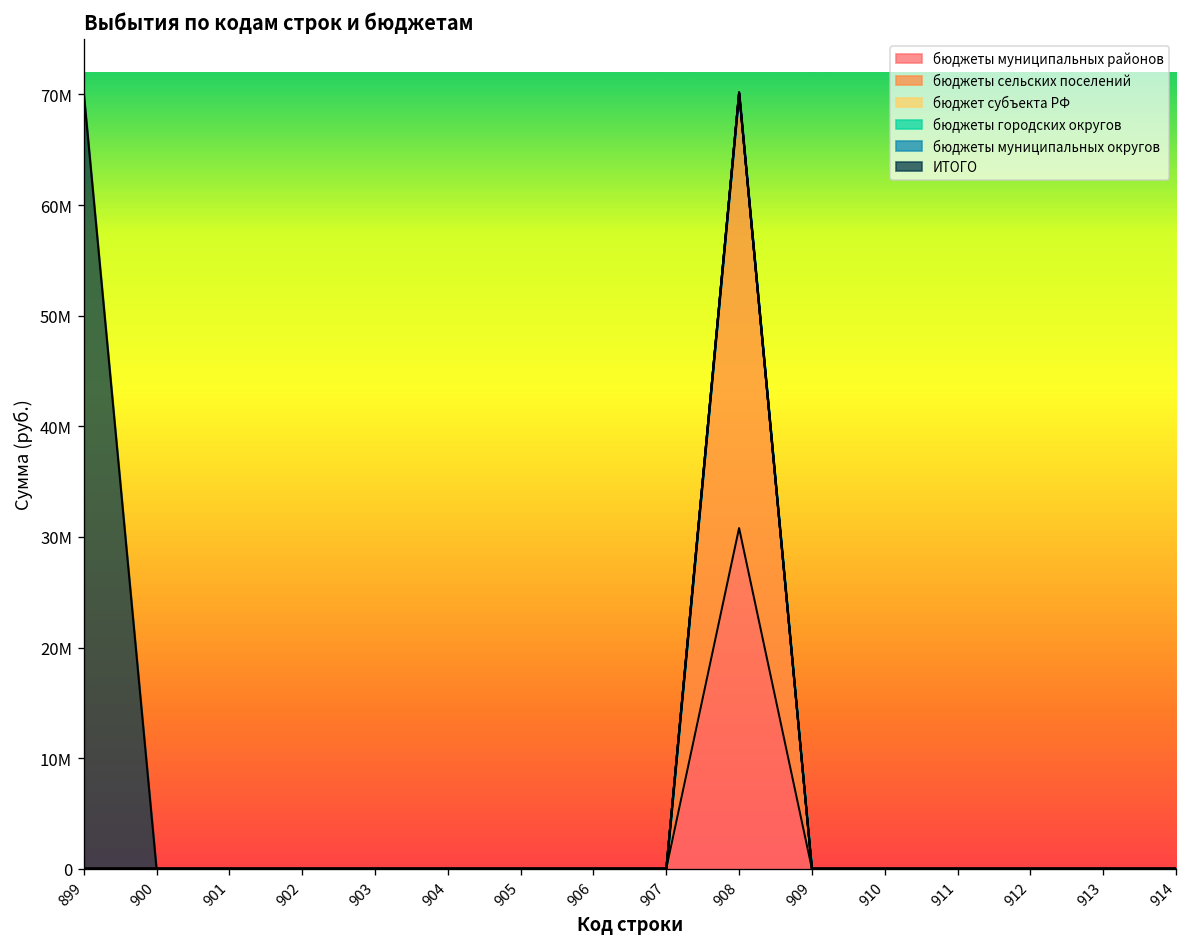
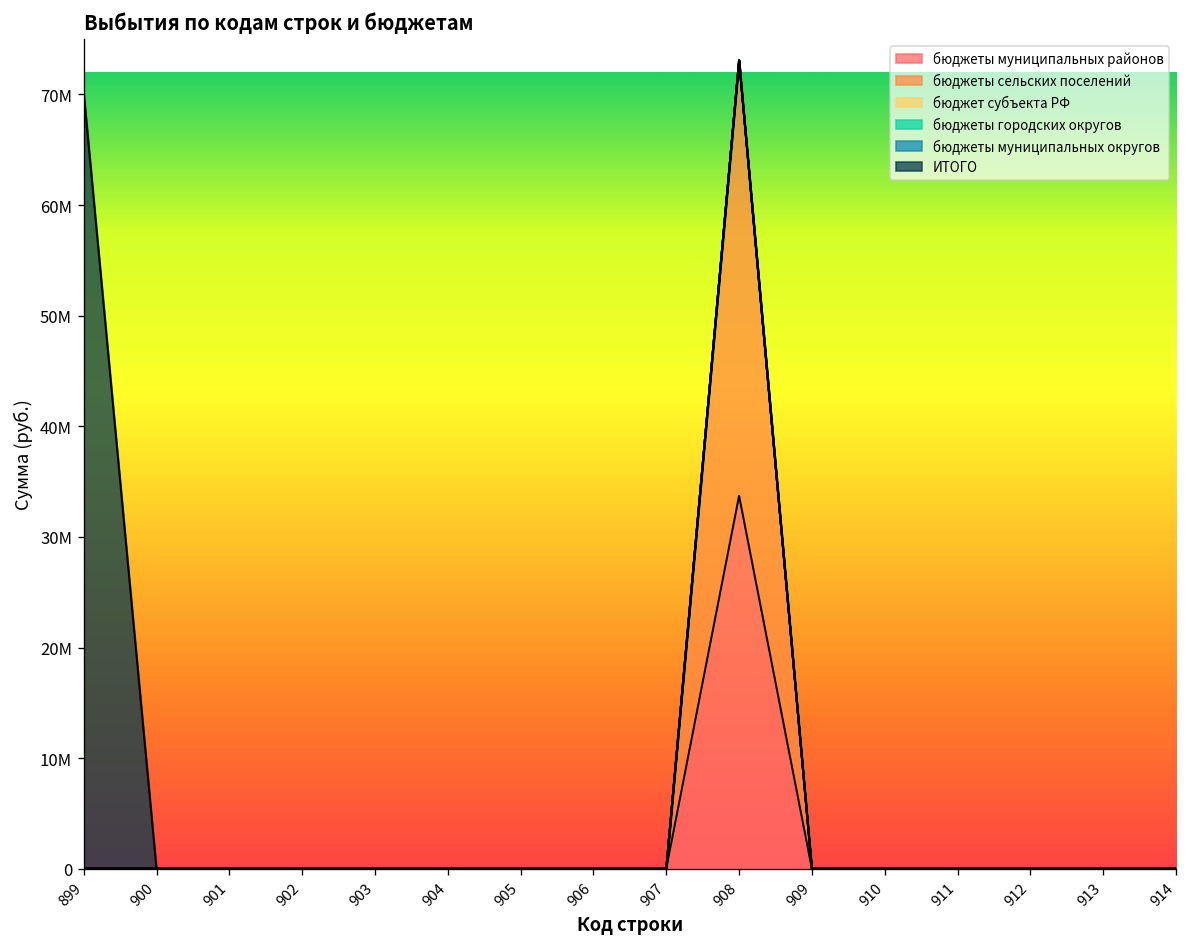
бюджеты муниципальных районов, 908: 31000000 -> 34000000
